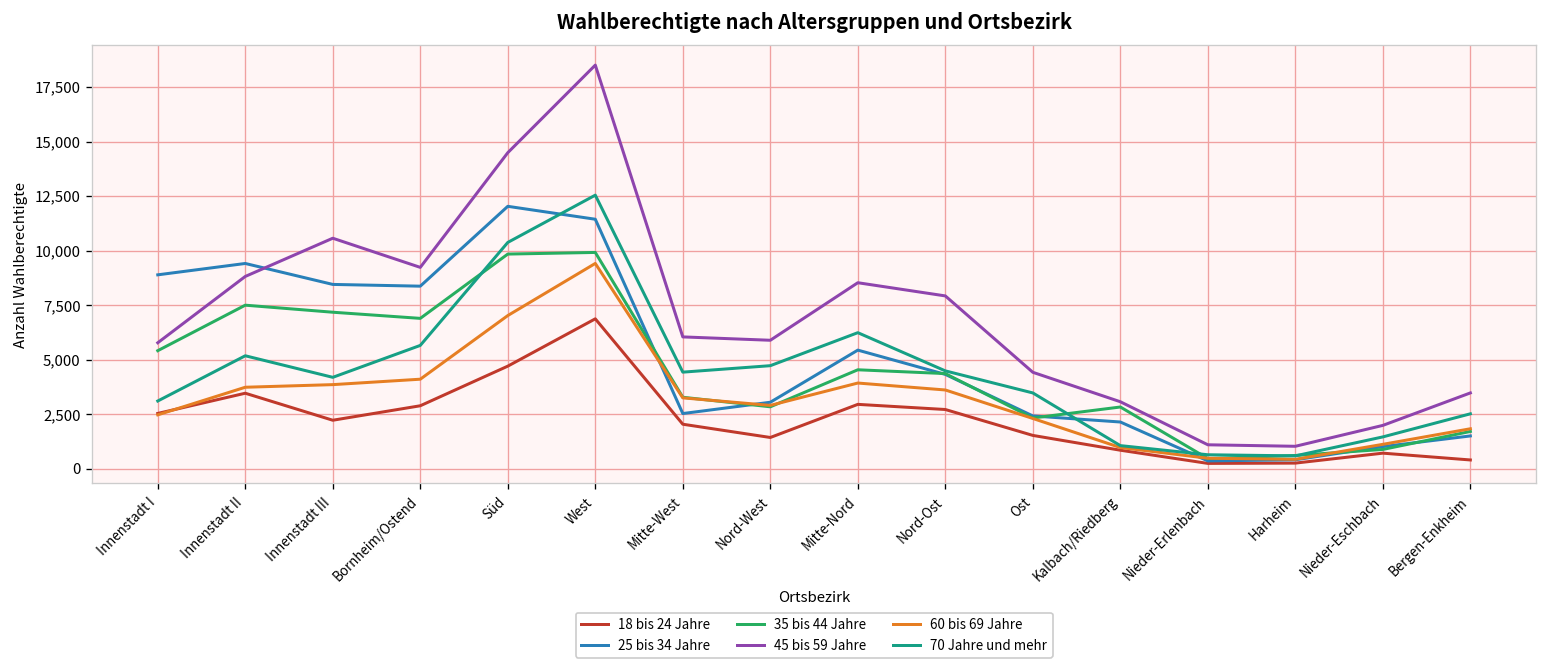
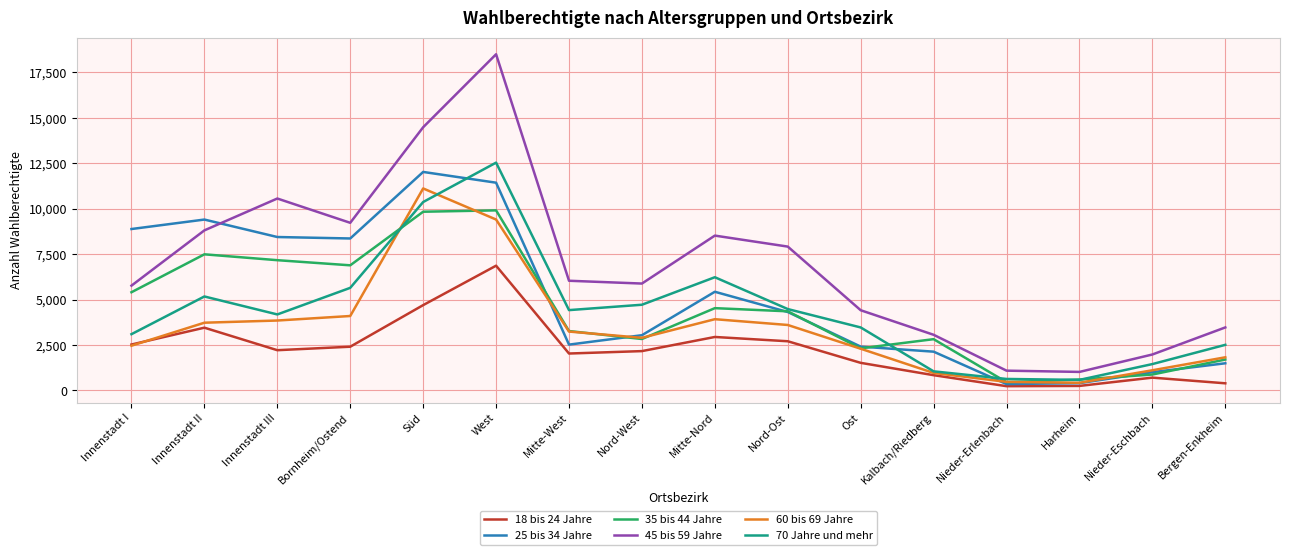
18 bis 24 Jahre, Bornheim/Ostend: 2,900 -> 2,400
60 bis 69 Jahre, Süd: 7,000 -> 11,100
18 bis 24 Jahre, Nord-West: 1,400 -> 2,200
